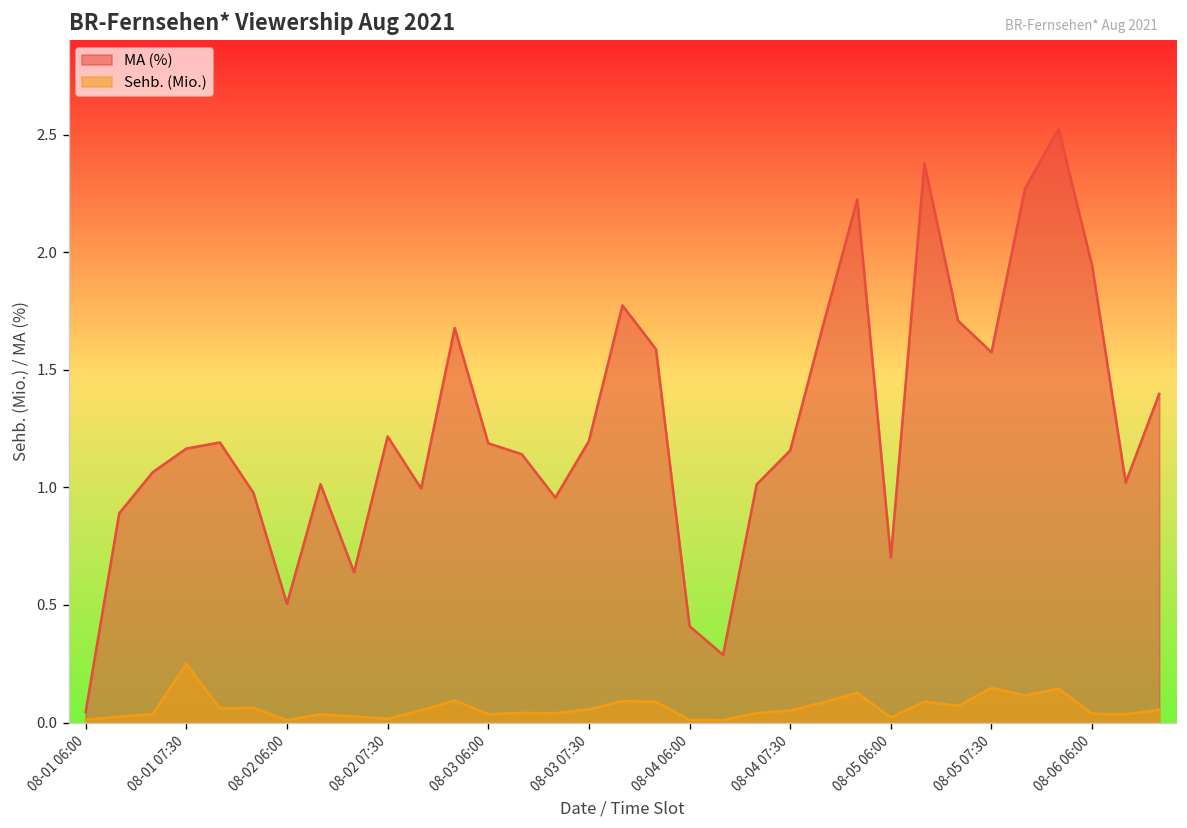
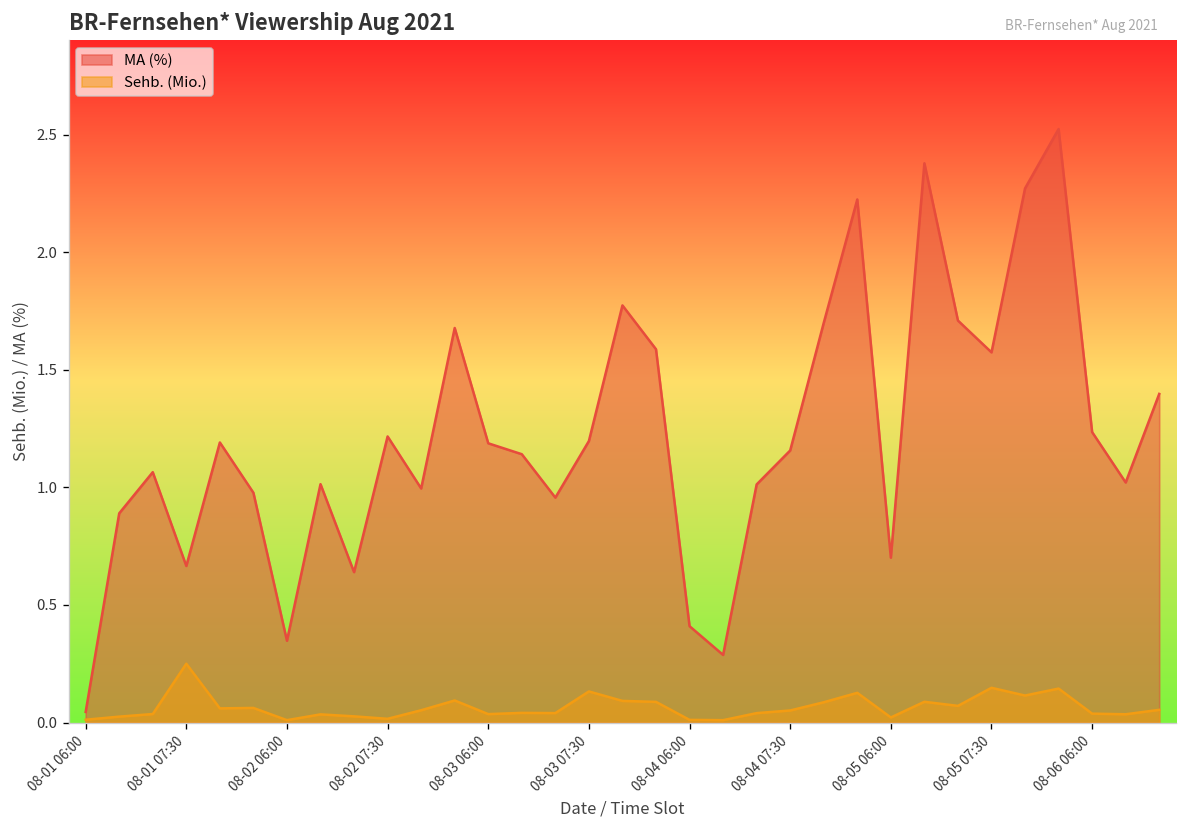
MA (%), 08-01 07:30: 1.17 -> 0.67
MA (%), 08-02 06:00: 0.51 -> 0.35
Sehb. (Mio.), 08-03 07:30: 0.06 -> 0.13
MA (%), 08-06 06:00: 1.94 -> 1.24
